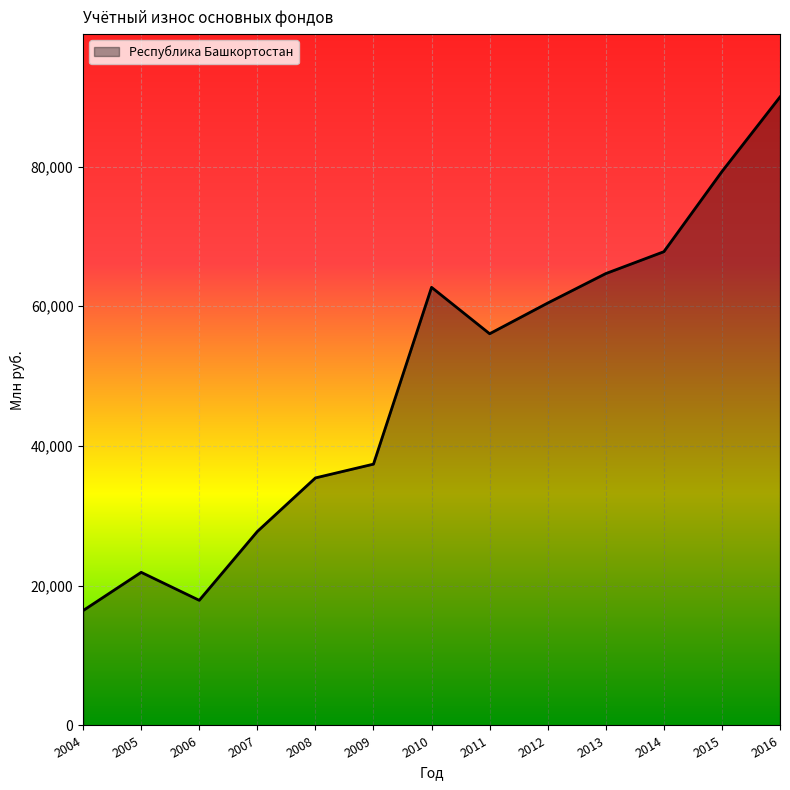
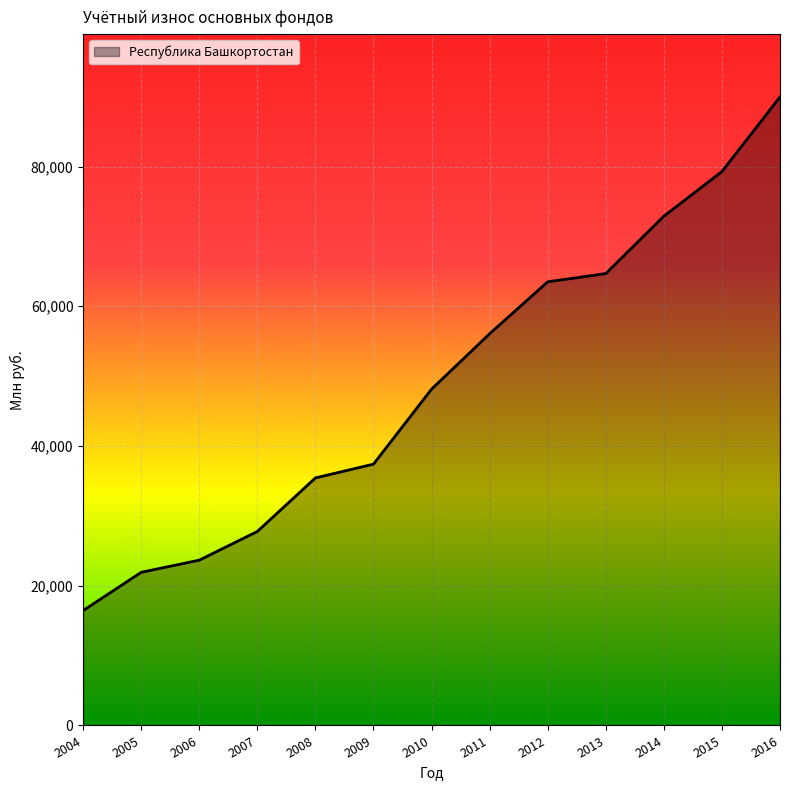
2006: 18,000 -> 24,000
2010: 63,000 -> 48,000
2012: 60,000 -> 64,000
2014: 68,000 -> 73,000
